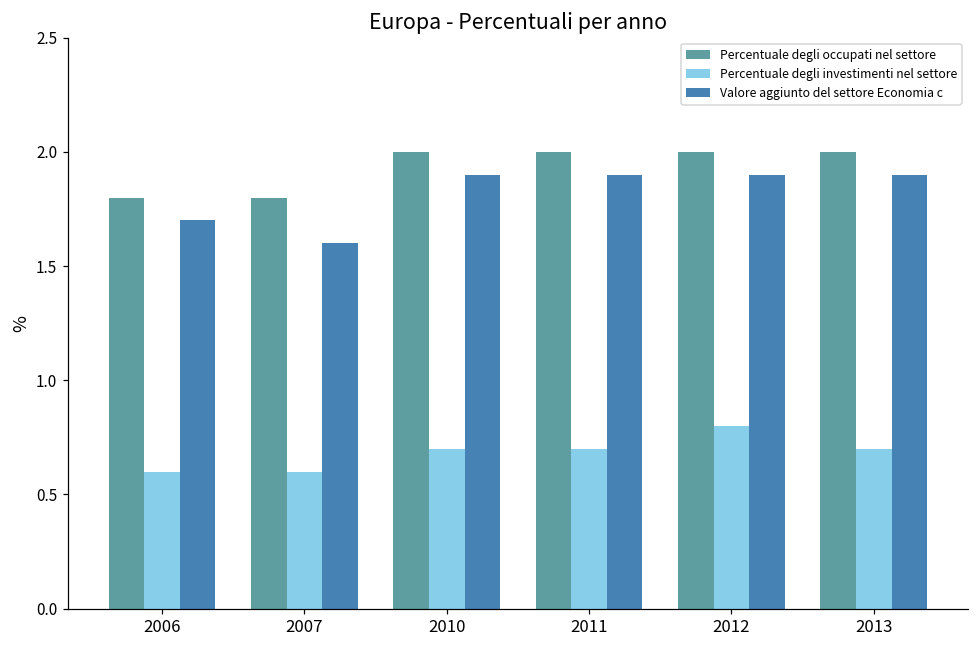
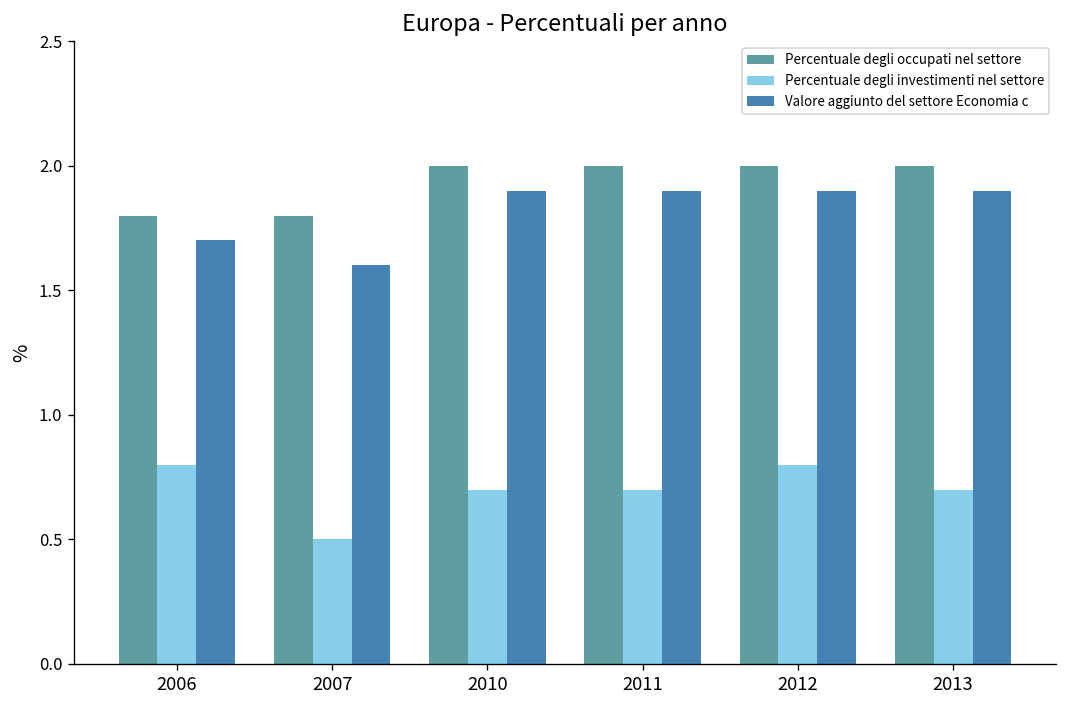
Percentuale degli investimenti nel settore, 2006: 0.6 -> 0.8
Percentuale degli investimenti nel settore, 2007: 0.6 -> 0.5
